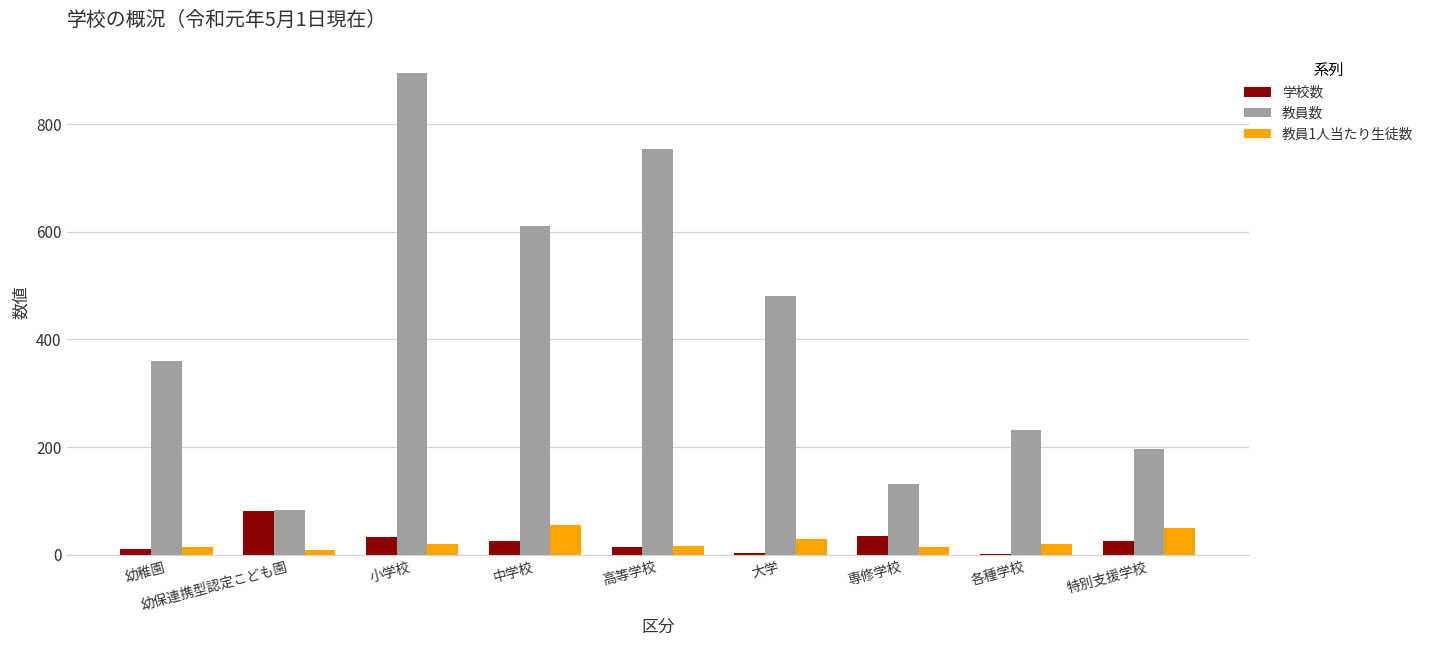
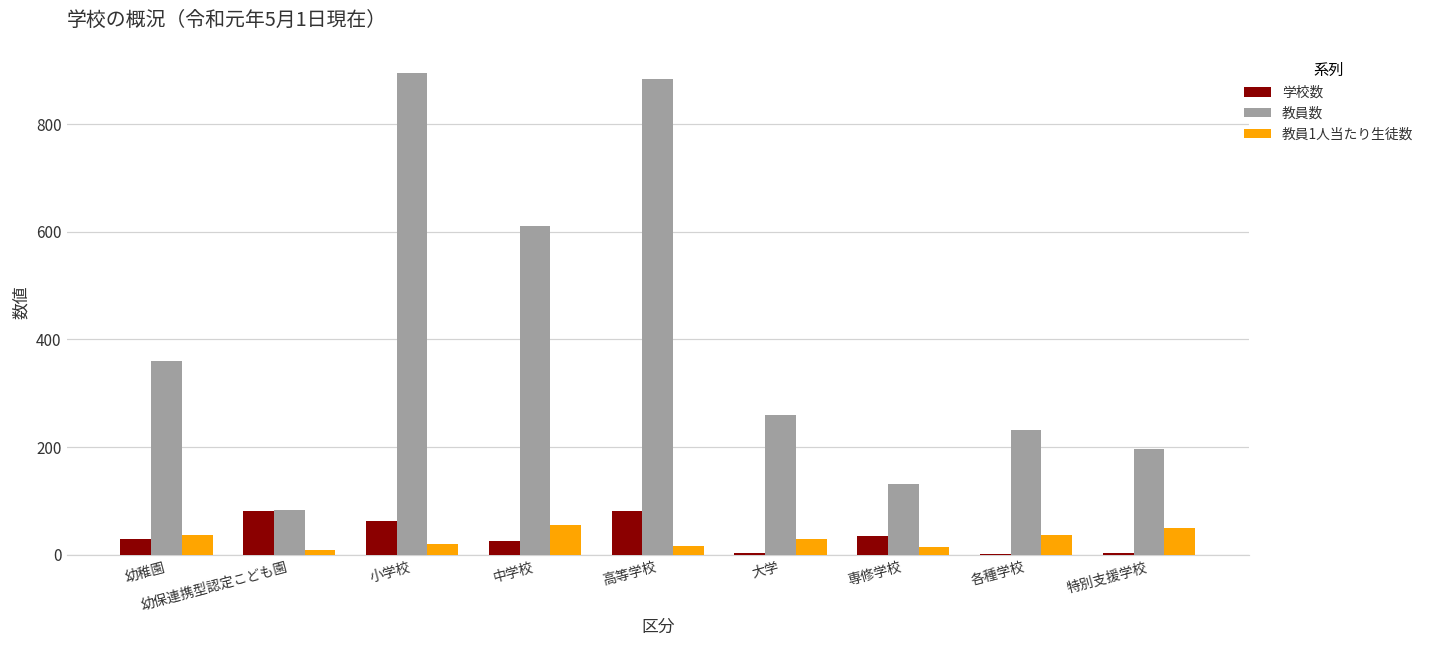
学校数, 幼稚園: 10 -> 30
教員1人当たり生徒数, 幼稚園: 10 -> 40
学校数, 小学校: 30 -> 60
学校数, 高等学校: 20 -> 80
教員数, 高等学校: 750 -> 880
教員数, 大学: 480 -> 260
教員1人当たり生徒数, 各種学校: 20 -> 40
学校数, 特別支援学校: 30 -> 0
